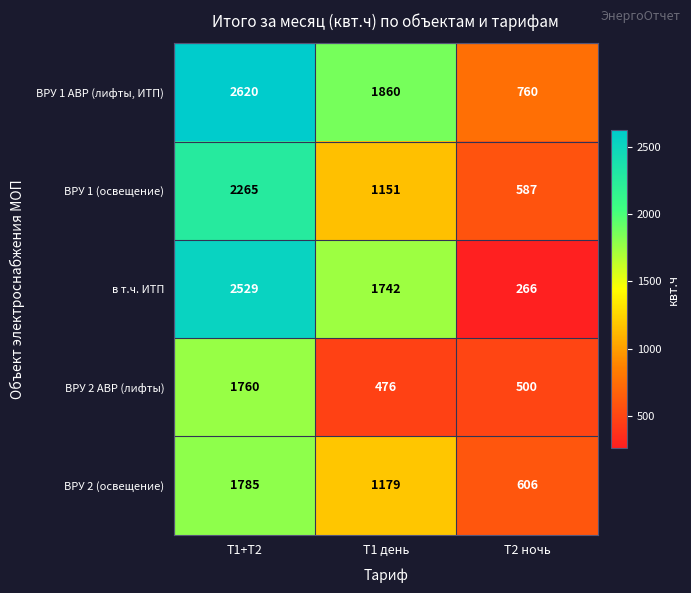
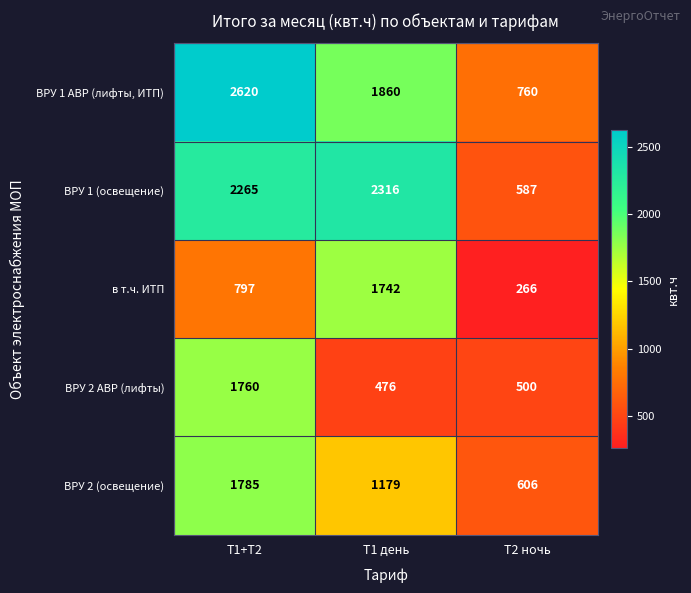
ВРУ 1 (освещение), Т1 день: 1151 -> 2316
в т.ч. ИТП, Т1+Т2: 2529 -> 797
